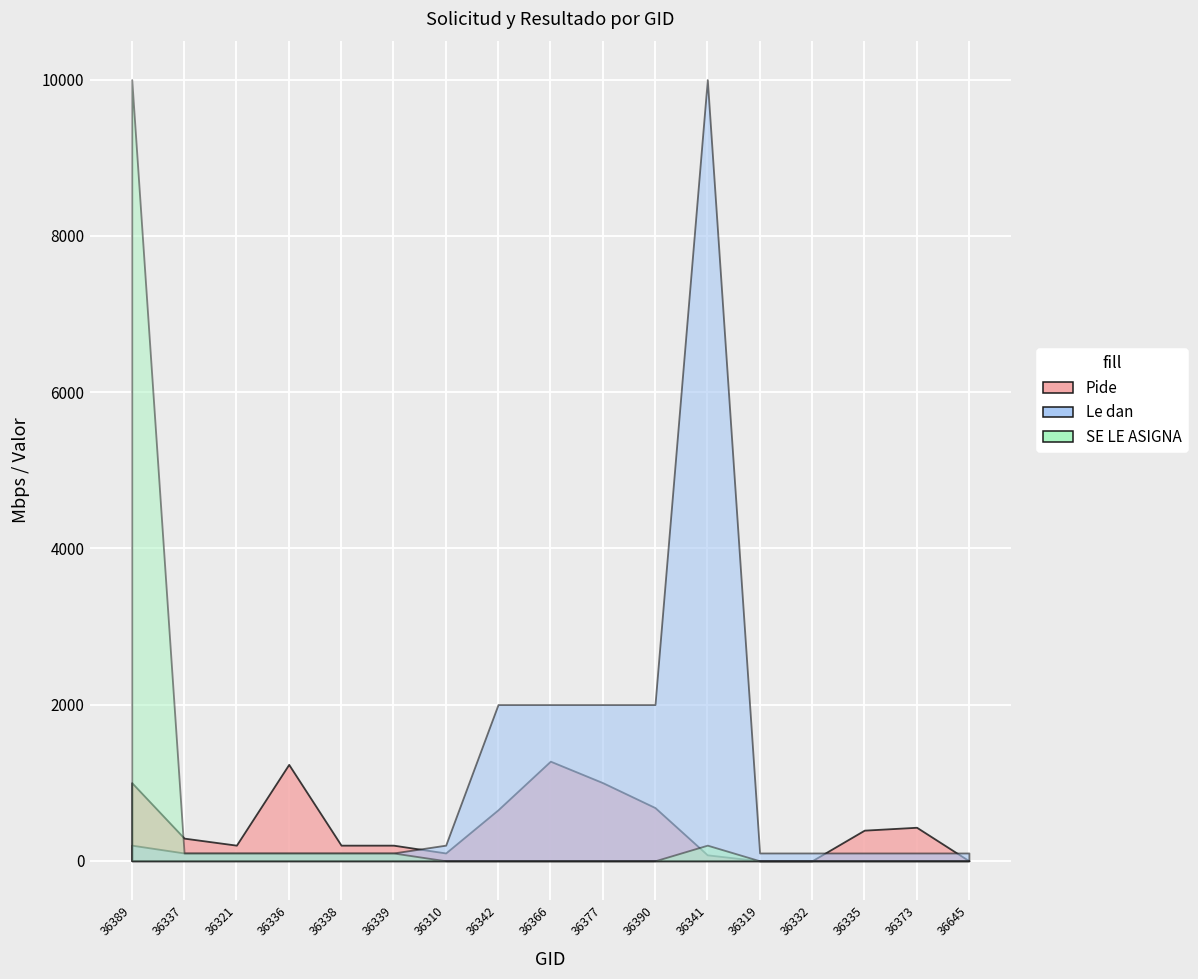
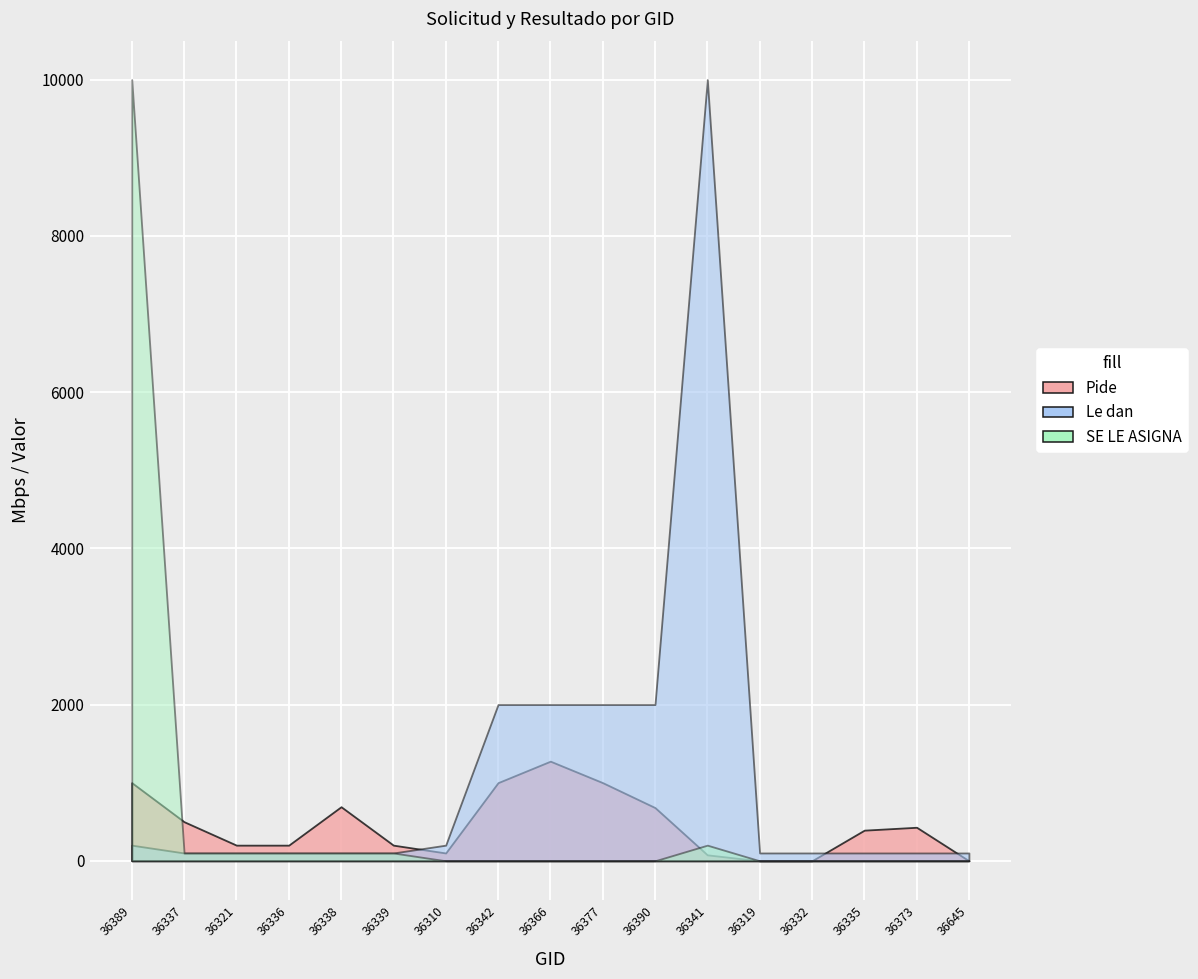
Pide, 36337: 300 -> 500
Pide, 36336: 1200 -> 200
Pide, 36338: 200 -> 700
Pide, 36342: 700 -> 1000
